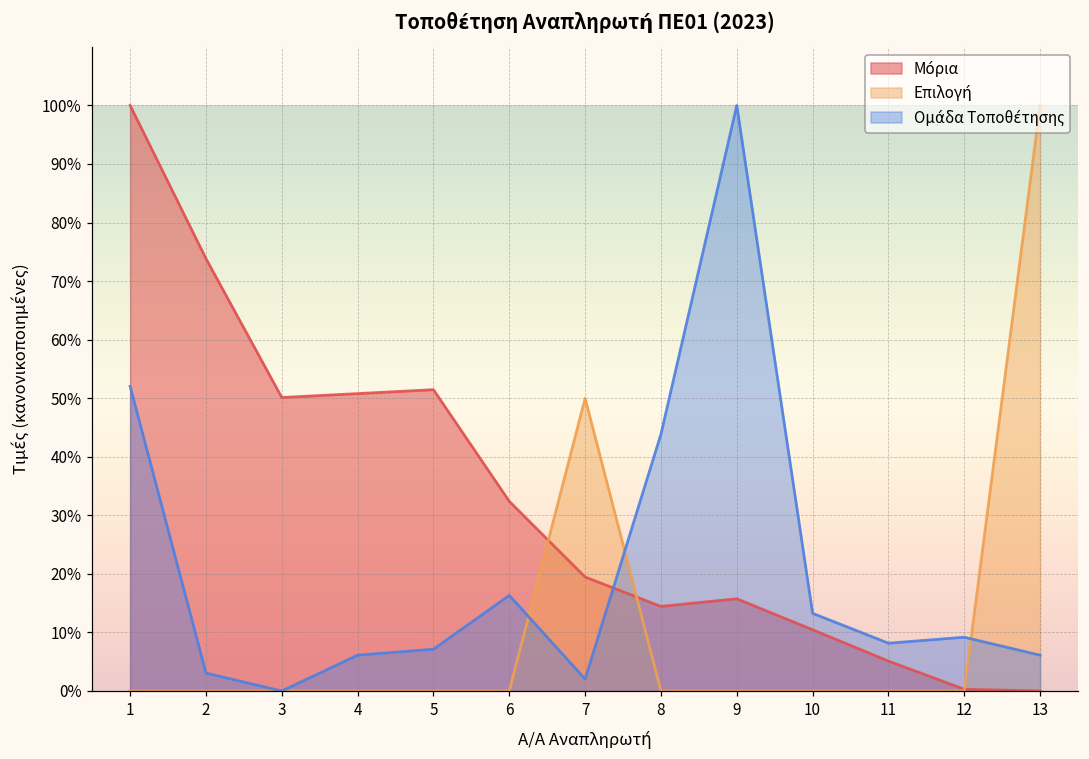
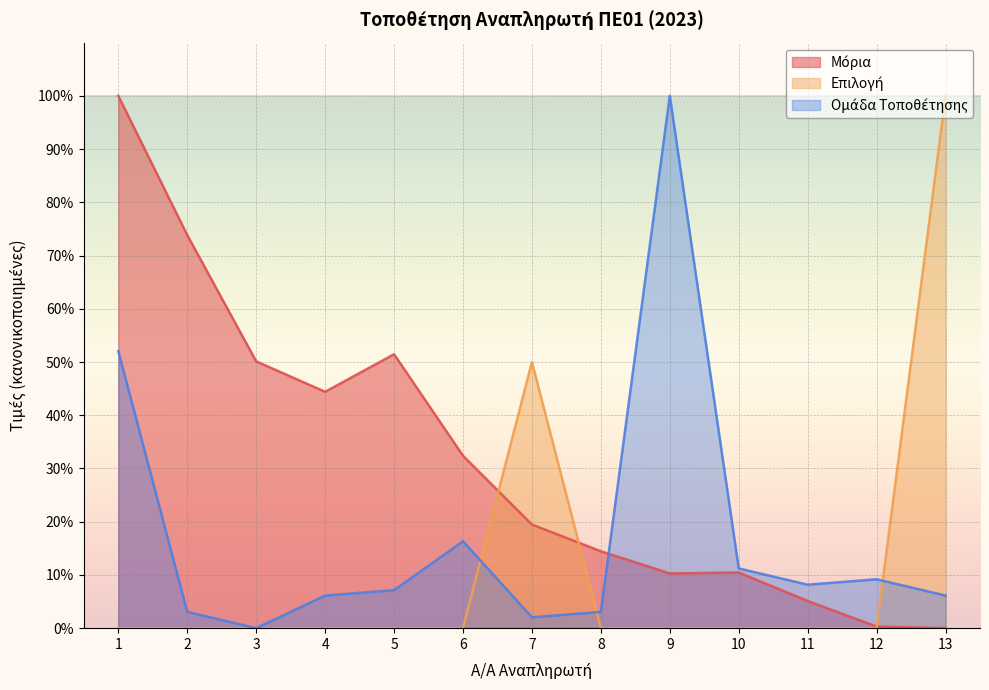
Μόρια, 4: 51% -> 44%
Ομάδα Τοποθέτησης, 8: 44% -> 3%
Μόρια, 9: 16% -> 10%
Ομάδα Τοποθέτησης, 10: 13% -> 11%
